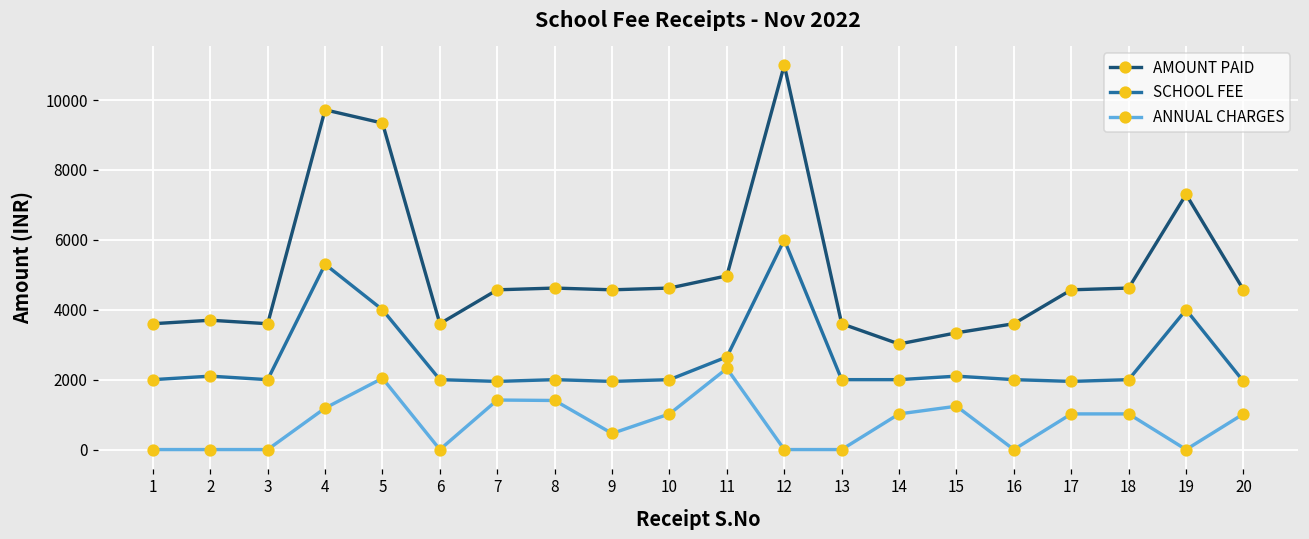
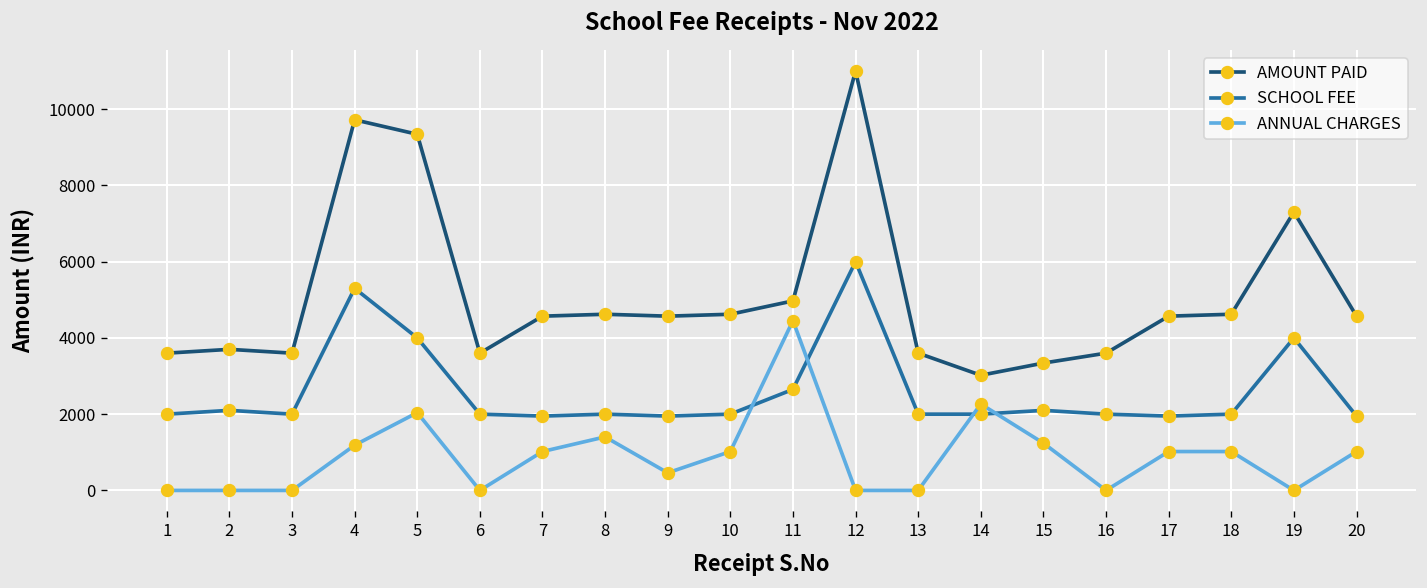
ANNUAL CHARGES, 7: 1400 -> 1000
ANNUAL CHARGES, 11: 2300 -> 4500
ANNUAL CHARGES, 14: 1000 -> 2300
